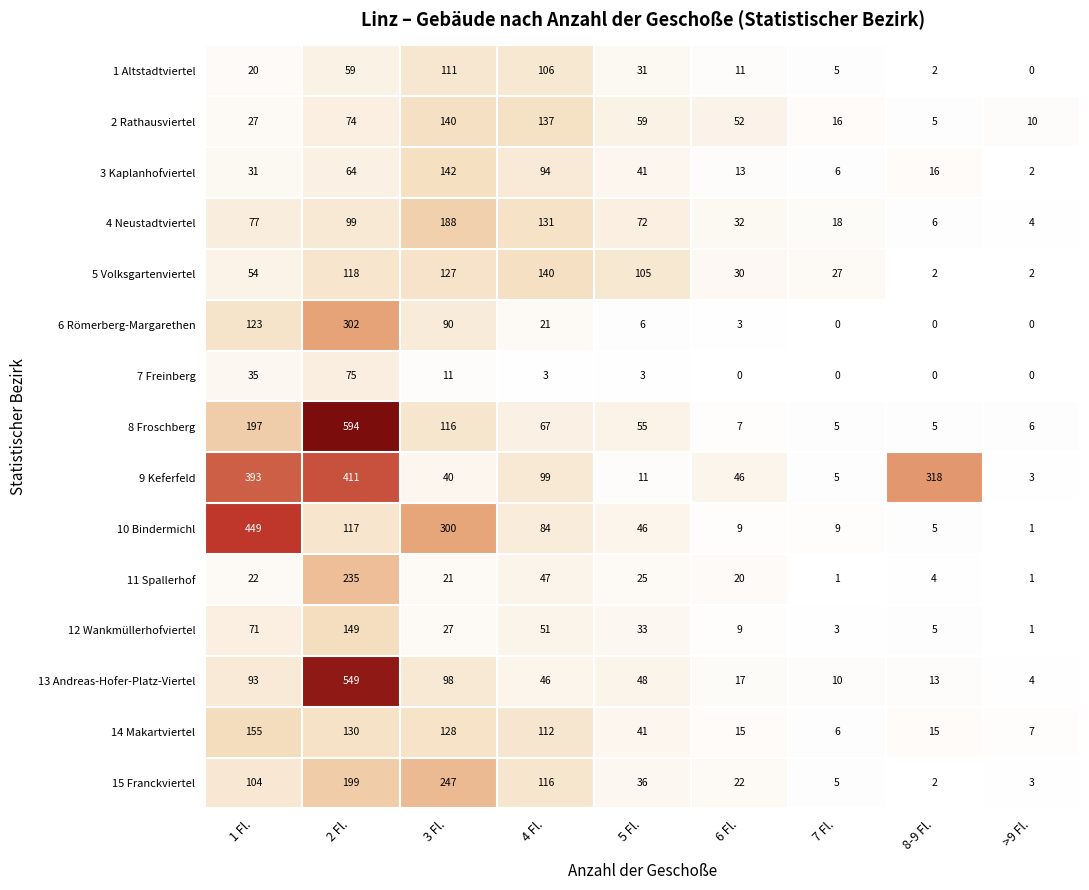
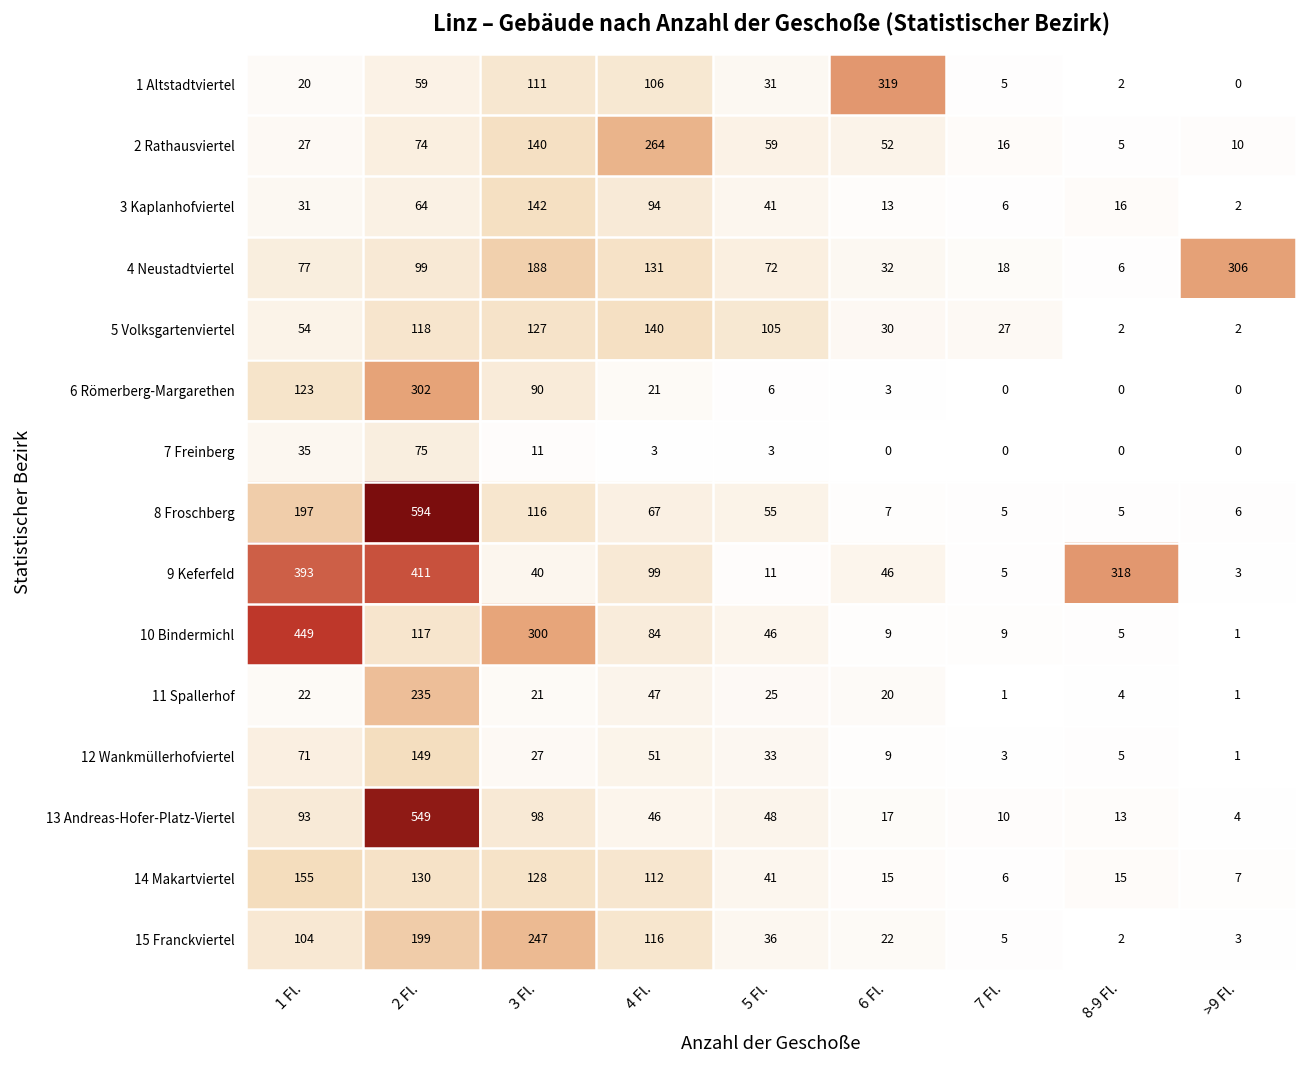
1 Altstadtviertel, 6 Fl.: 11 -> 319
2 Rathausviertel, 4 Fl.: 137 -> 264
4 Neustadtviertel, >9 Fl.: 4 -> 306
